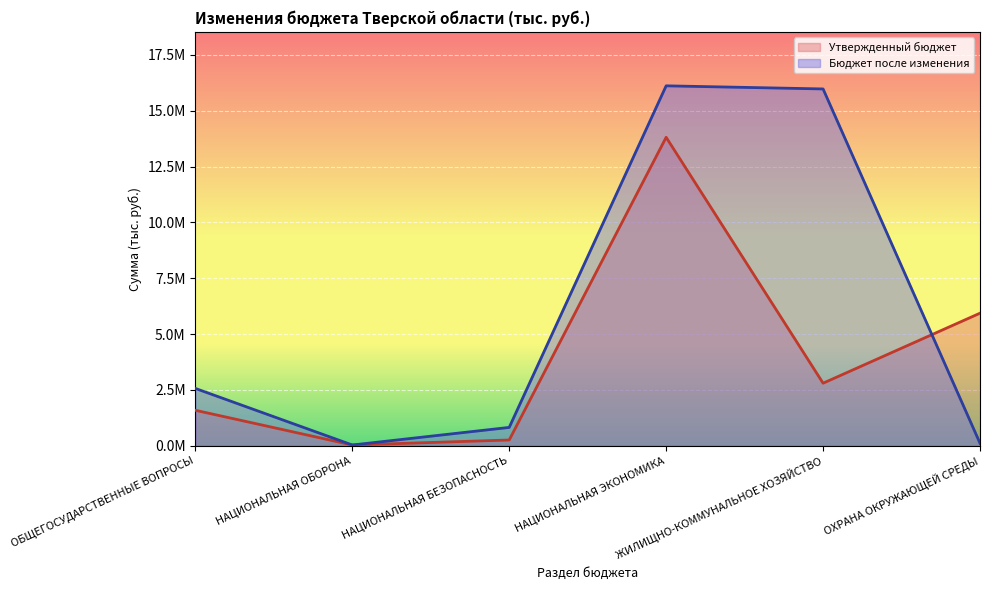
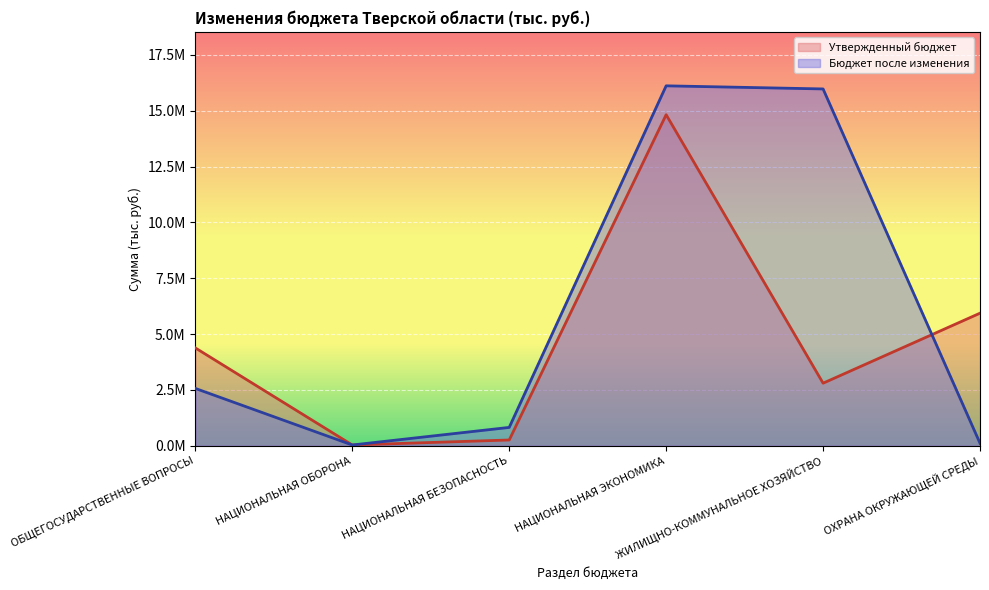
Утвержденный бюджет, ОБЩЕГОСУДАРСТВЕННЫЕ ВОПРОСЫ: 1600000 -> 4400000
Утвержденный бюджет, НАЦИОНАЛЬНАЯ ЭКОНОМИКА: 13800000 -> 14800000
